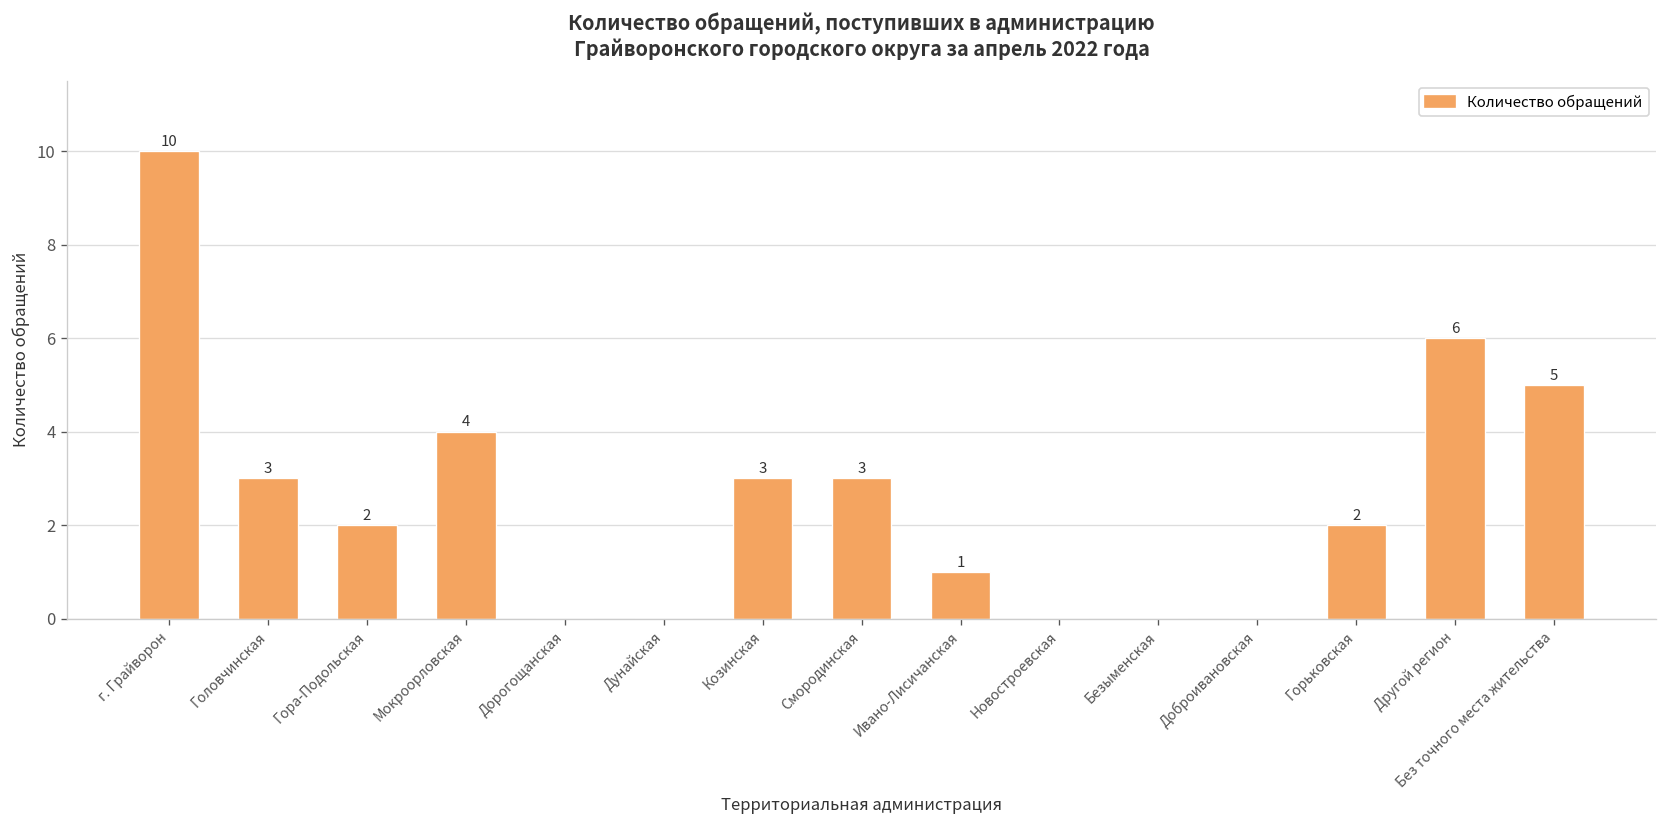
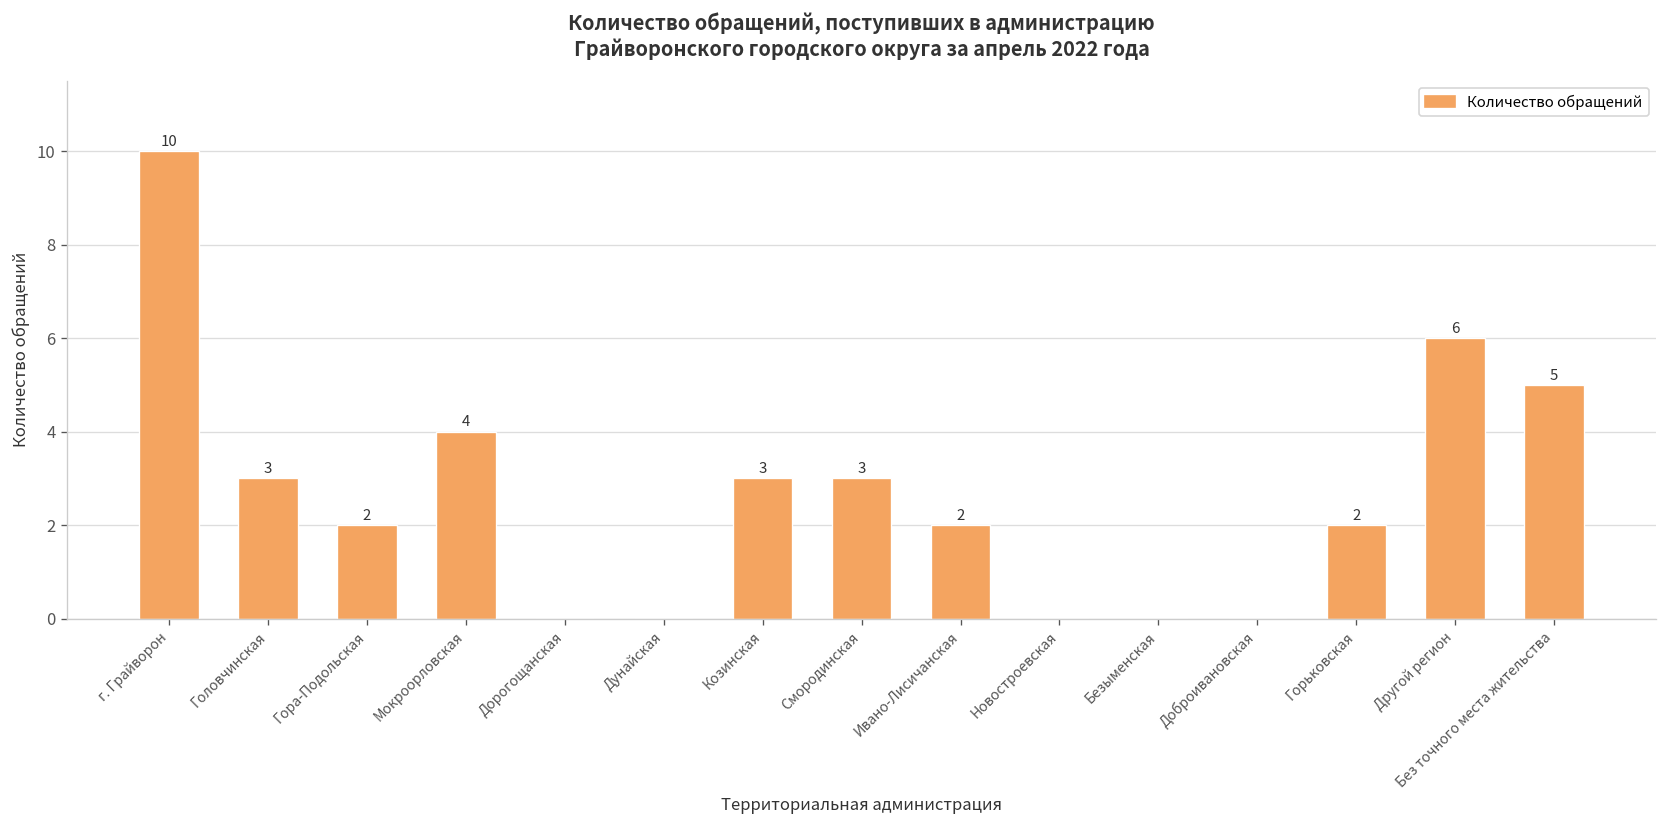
Ивано-Лисичанская: 1 -> 2
